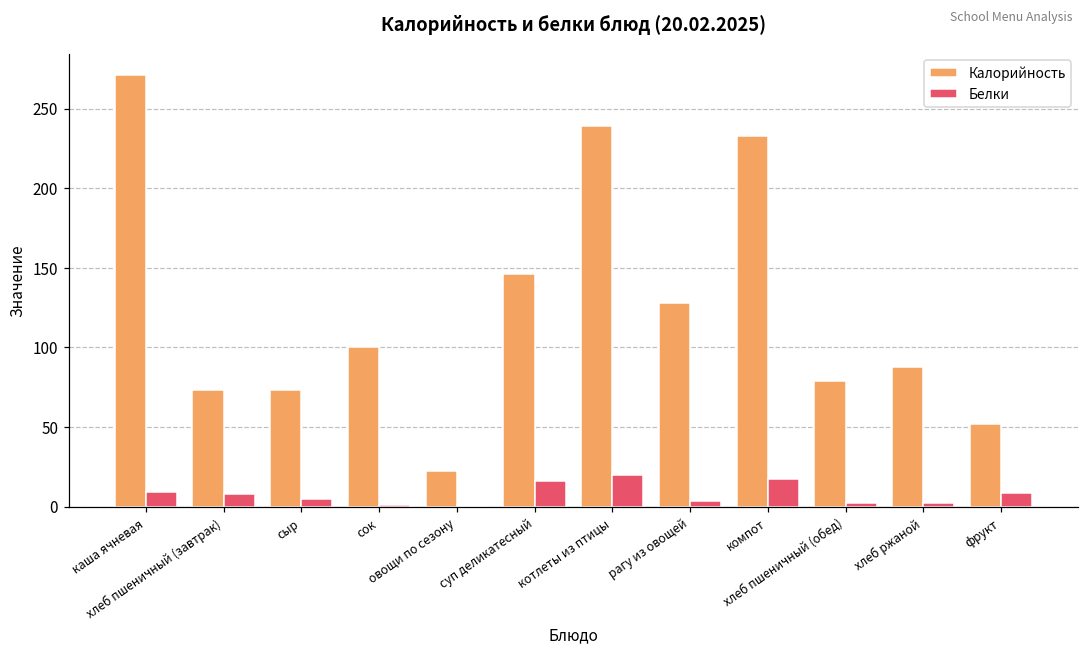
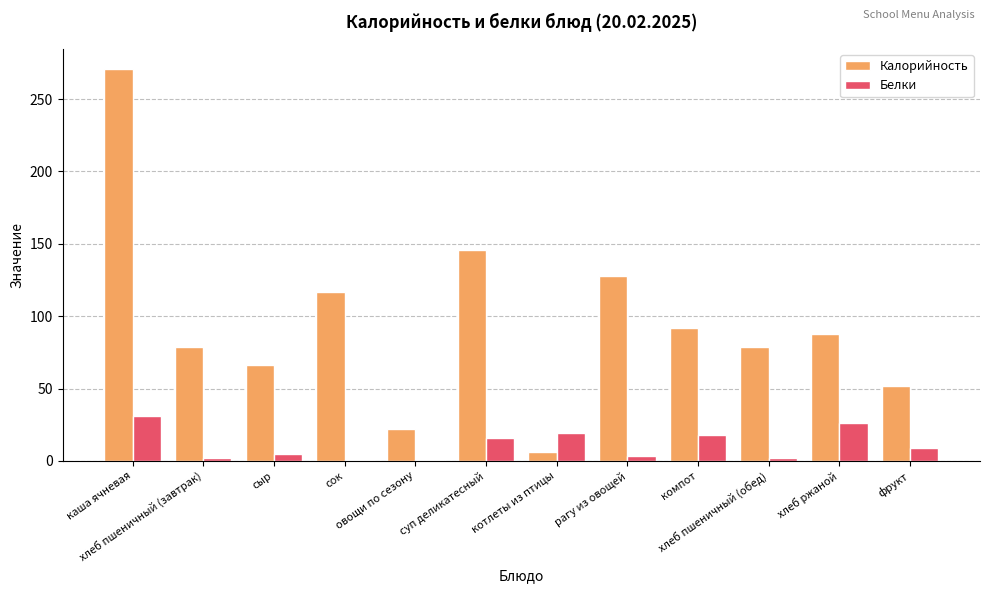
Белки, каша ячневая: 9 -> 31
Калорийность, хлеб пшеничный (завтрак): 73 -> 79
Белки, хлеб пшеничный (завтрак): 8 -> 2
Калорийность, сыр: 73 -> 66
Калорийность, сок: 100 -> 117
Калорийность, котлеты из птицы: 239 -> 6
Калорийность, компот: 233 -> 92
Белки, хлеб ржаной: 3 -> 26
